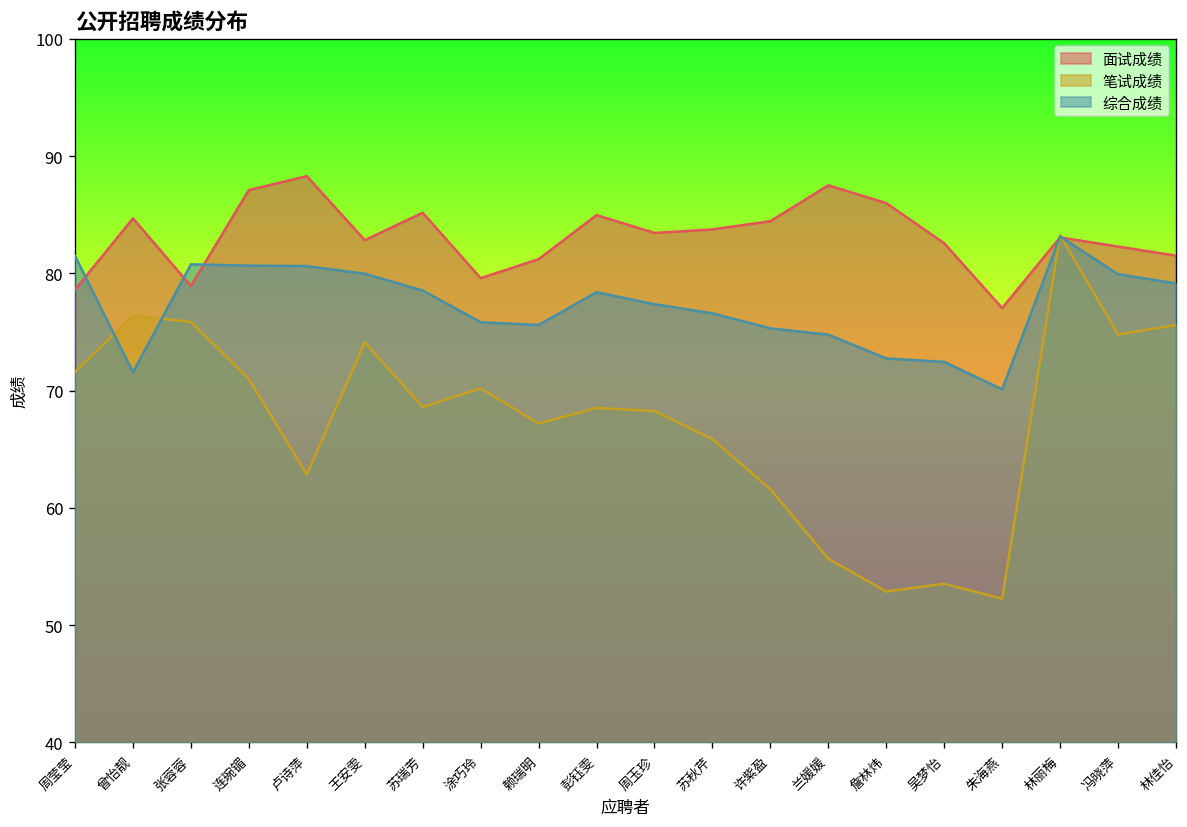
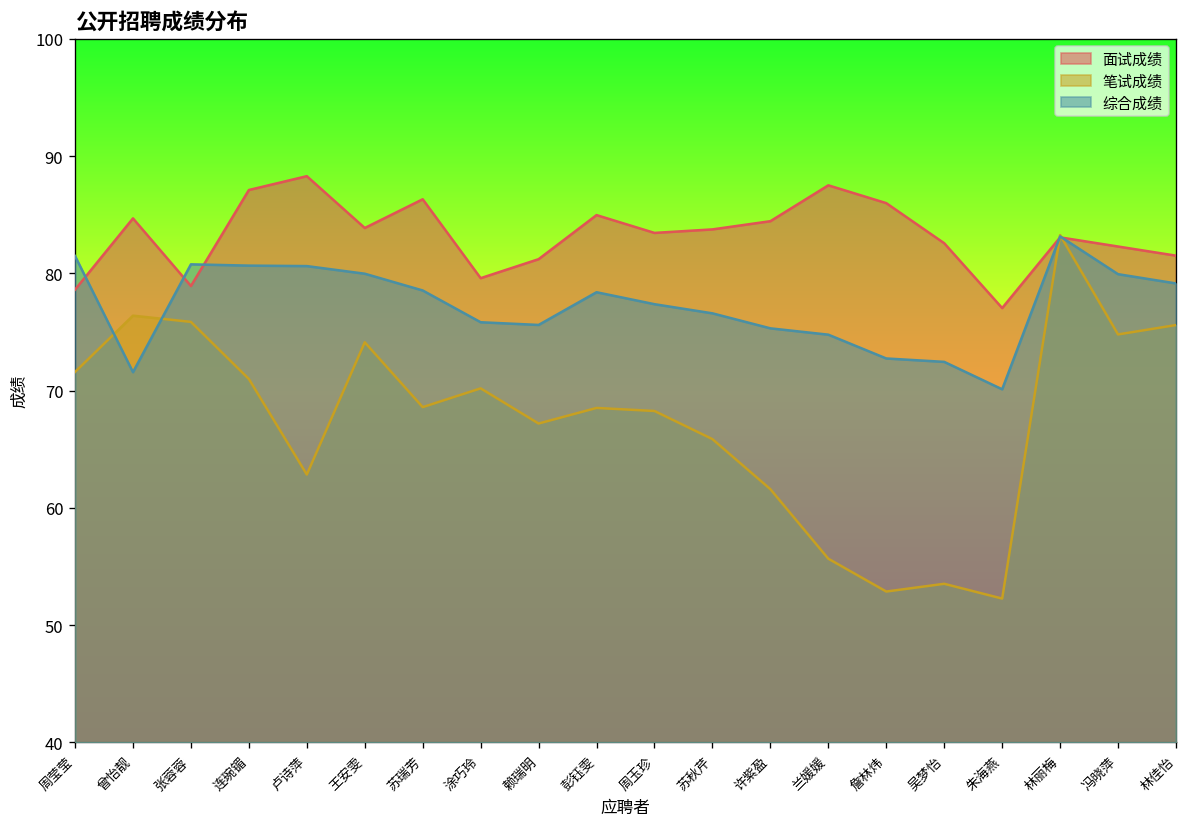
面试成绩, 王安雯: 83 -> 84
面试成绩, 苏瑞芳: 85 -> 86
